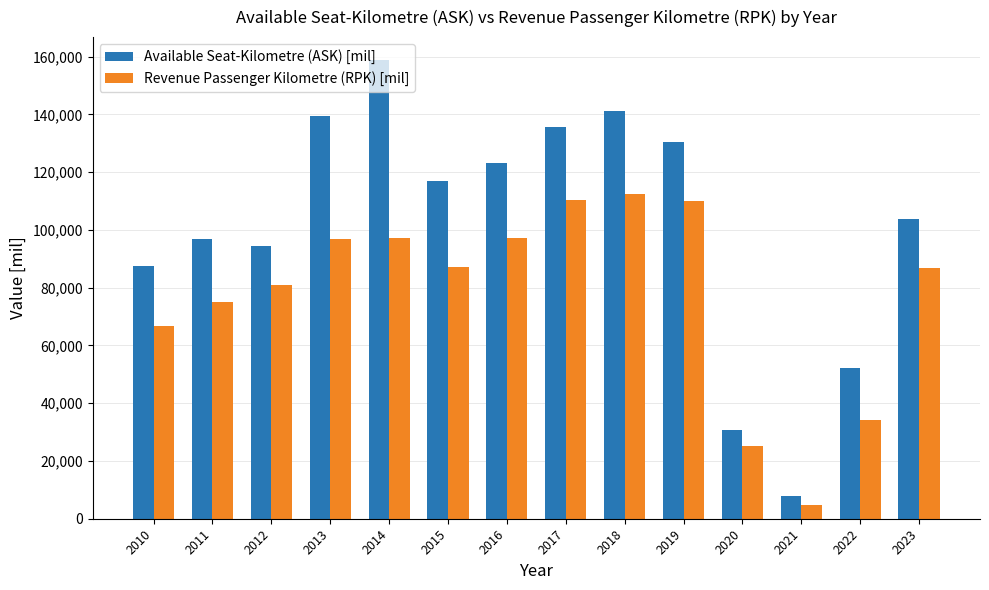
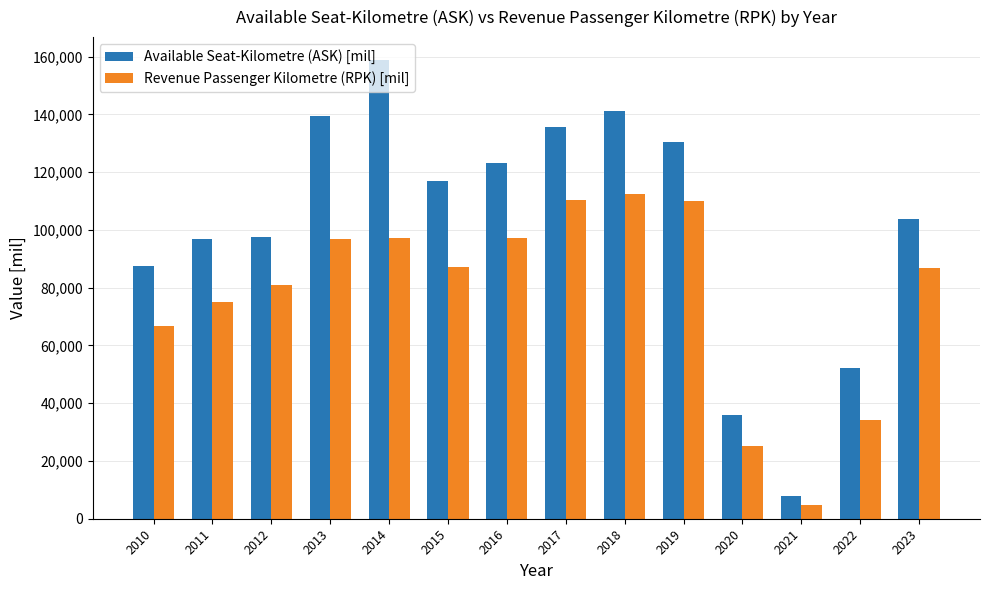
Available Seat-Kilometre (ASK) [mil], 2012: 94,000 -> 97,000
Available Seat-Kilometre (ASK) [mil], 2020: 31,000 -> 36,000
